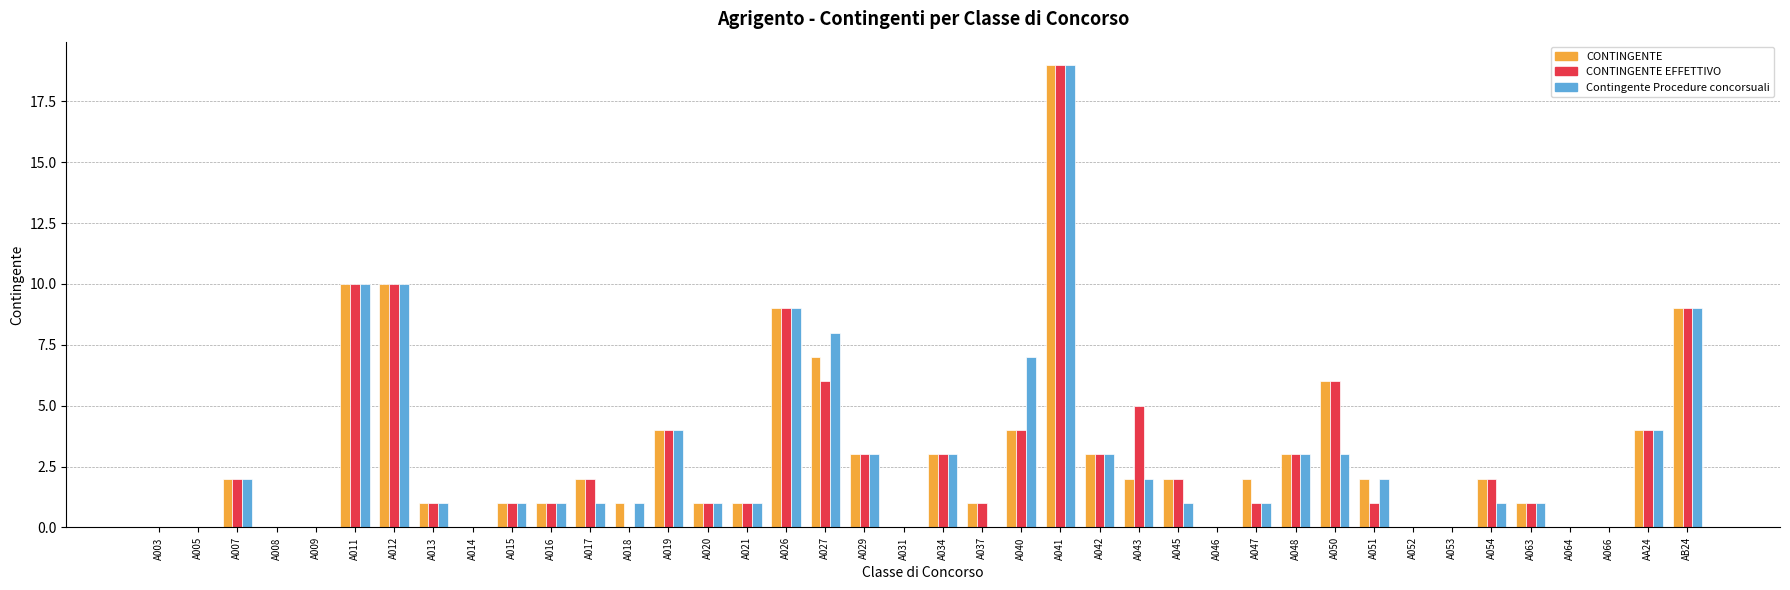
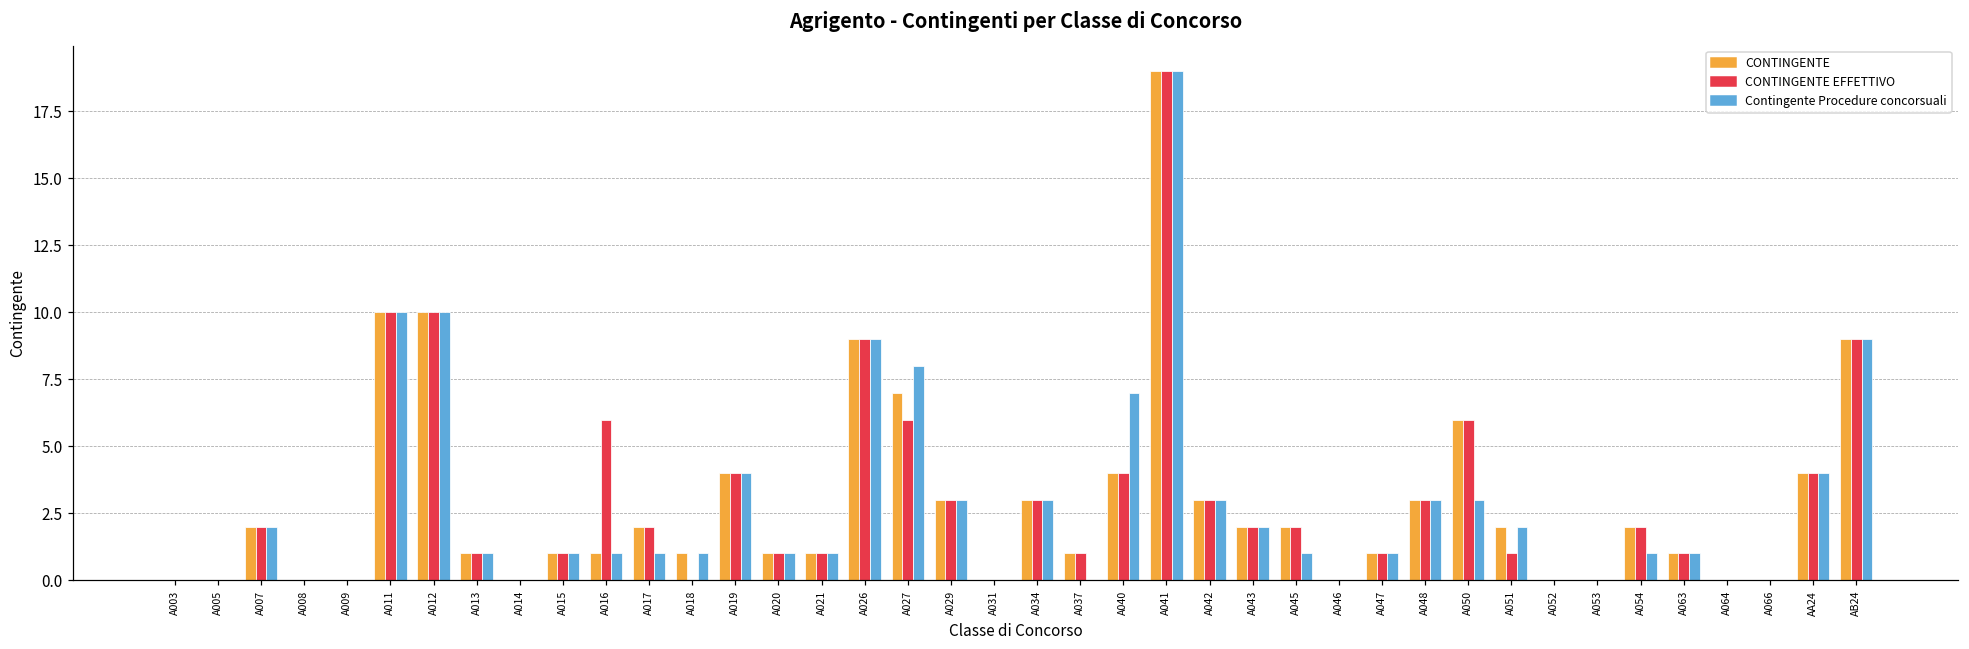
CONTINGENTE EFFETTIVO, A016: 1 -> 6
CONTINGENTE EFFETTIVO, A043: 5 -> 2
CONTINGENTE, A047: 2 -> 1
